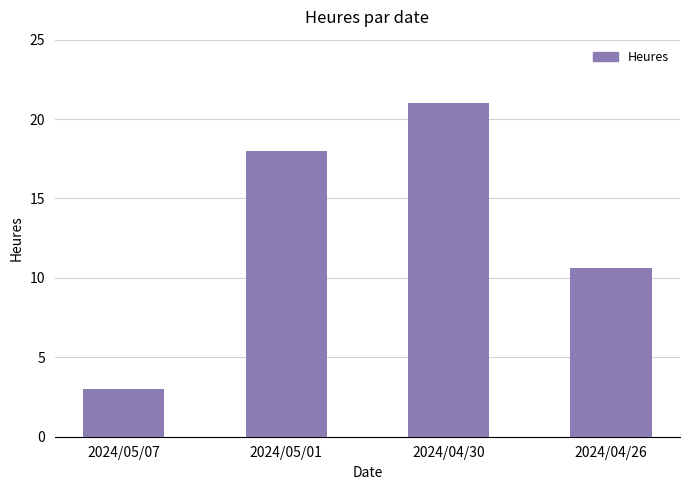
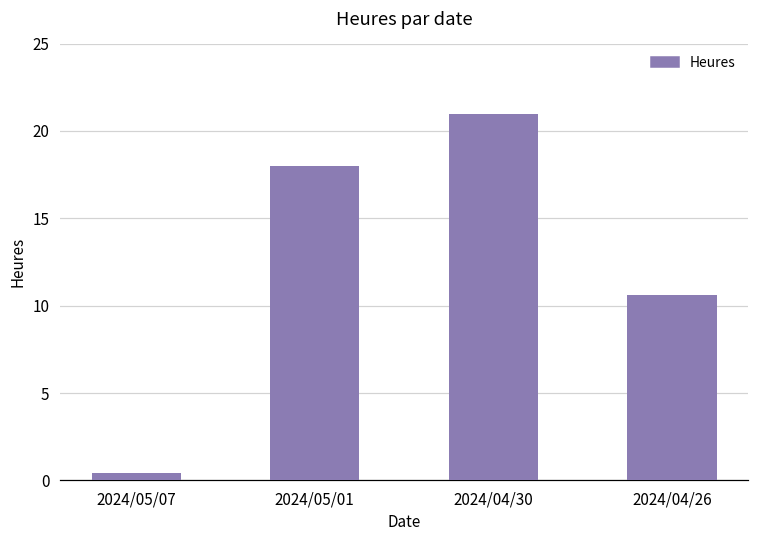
2024/05/07: 3.0 -> 0.4
